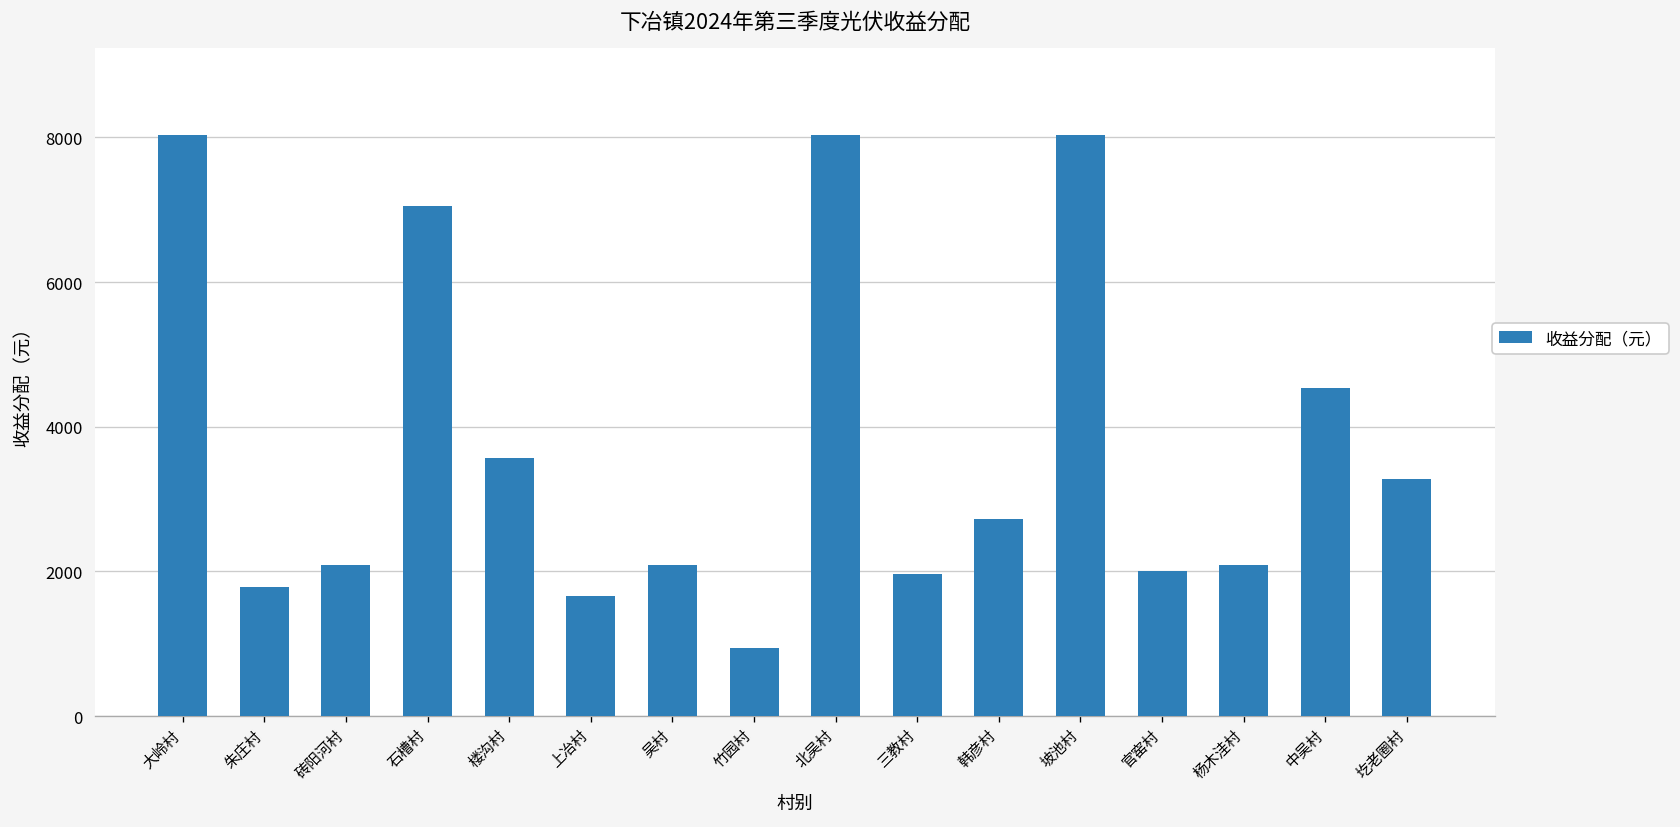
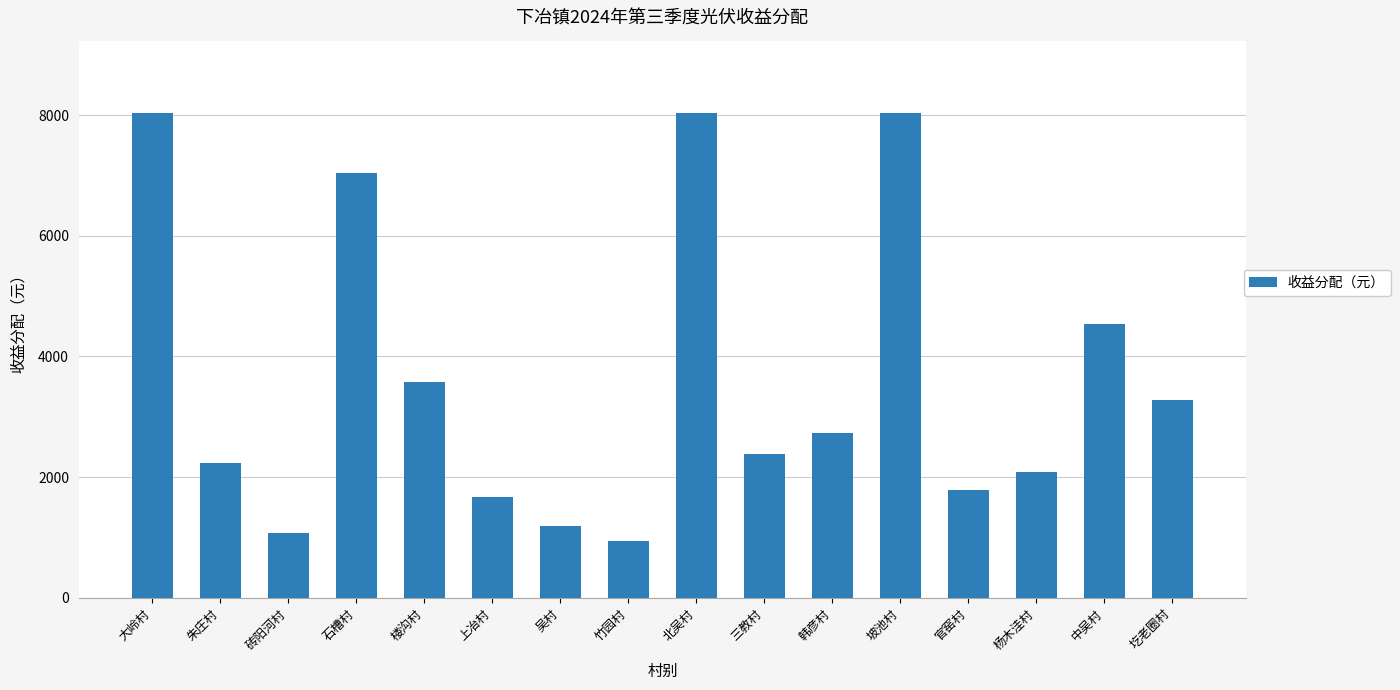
朱庄村: 1800 -> 2200
砖阳河村: 2100 -> 1100
吴村: 2100 -> 1200
三教村: 2000 -> 2400
官窑村: 2000 -> 1800
